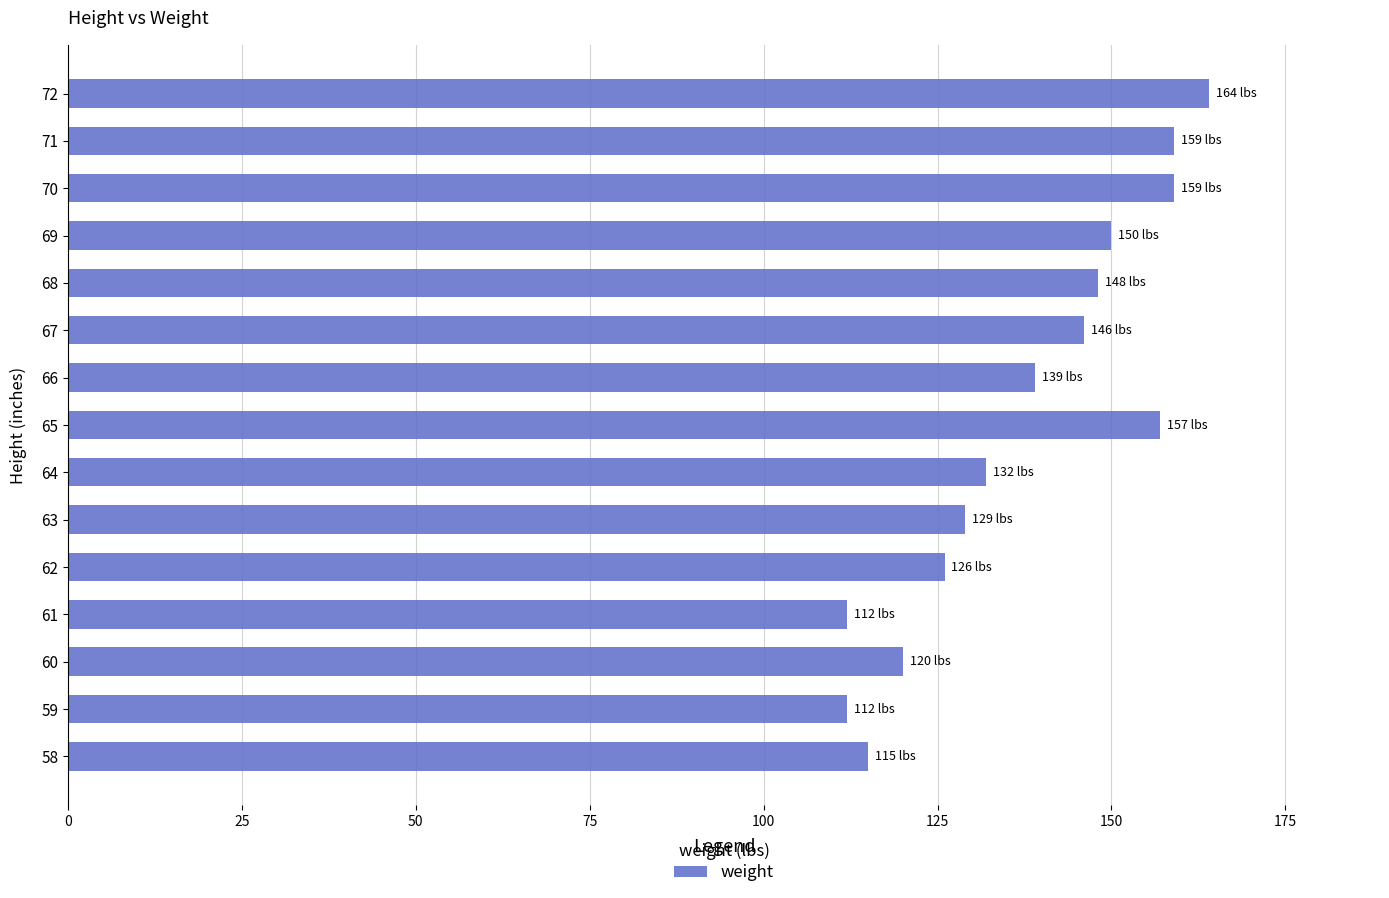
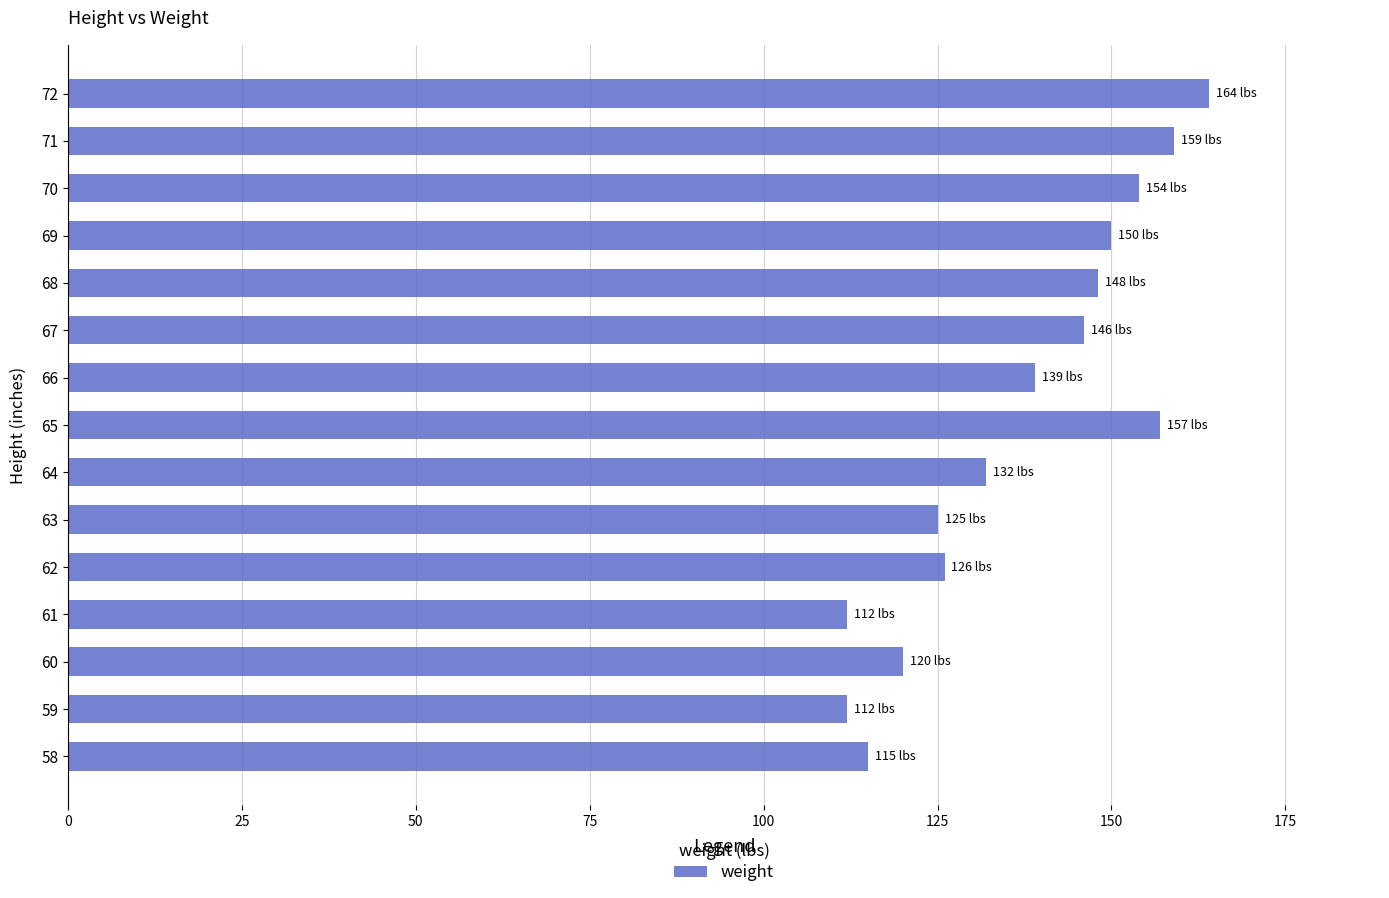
70: 159 -> 154
63: 129 -> 125
